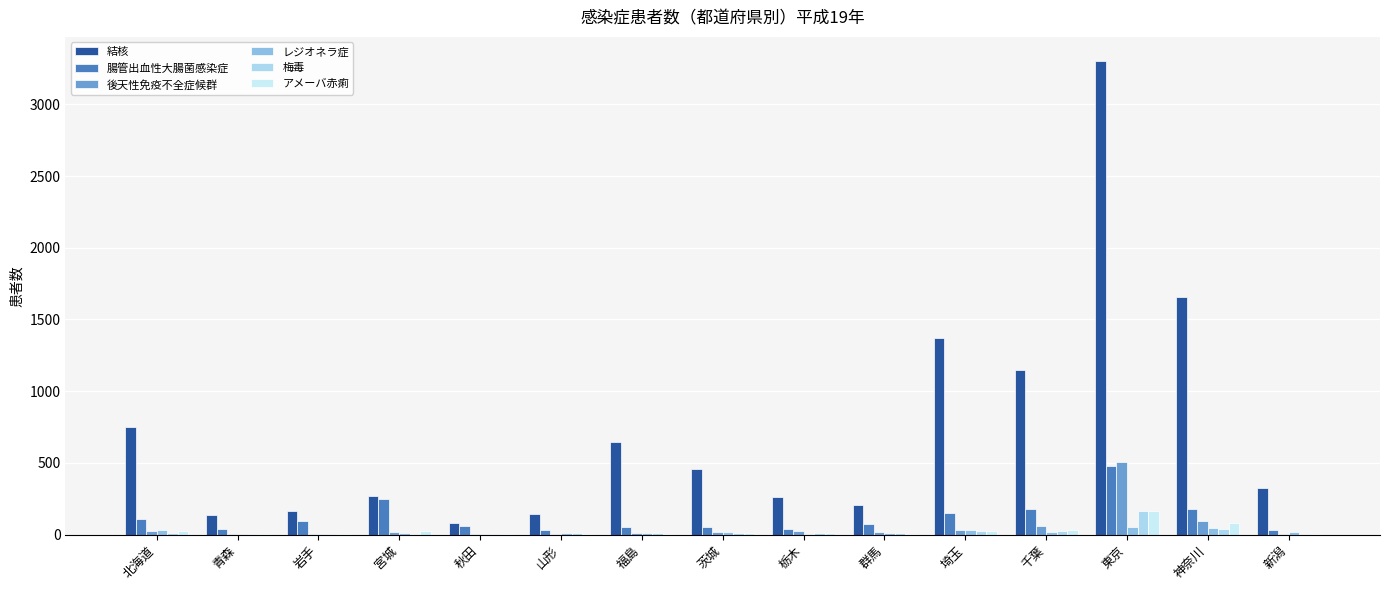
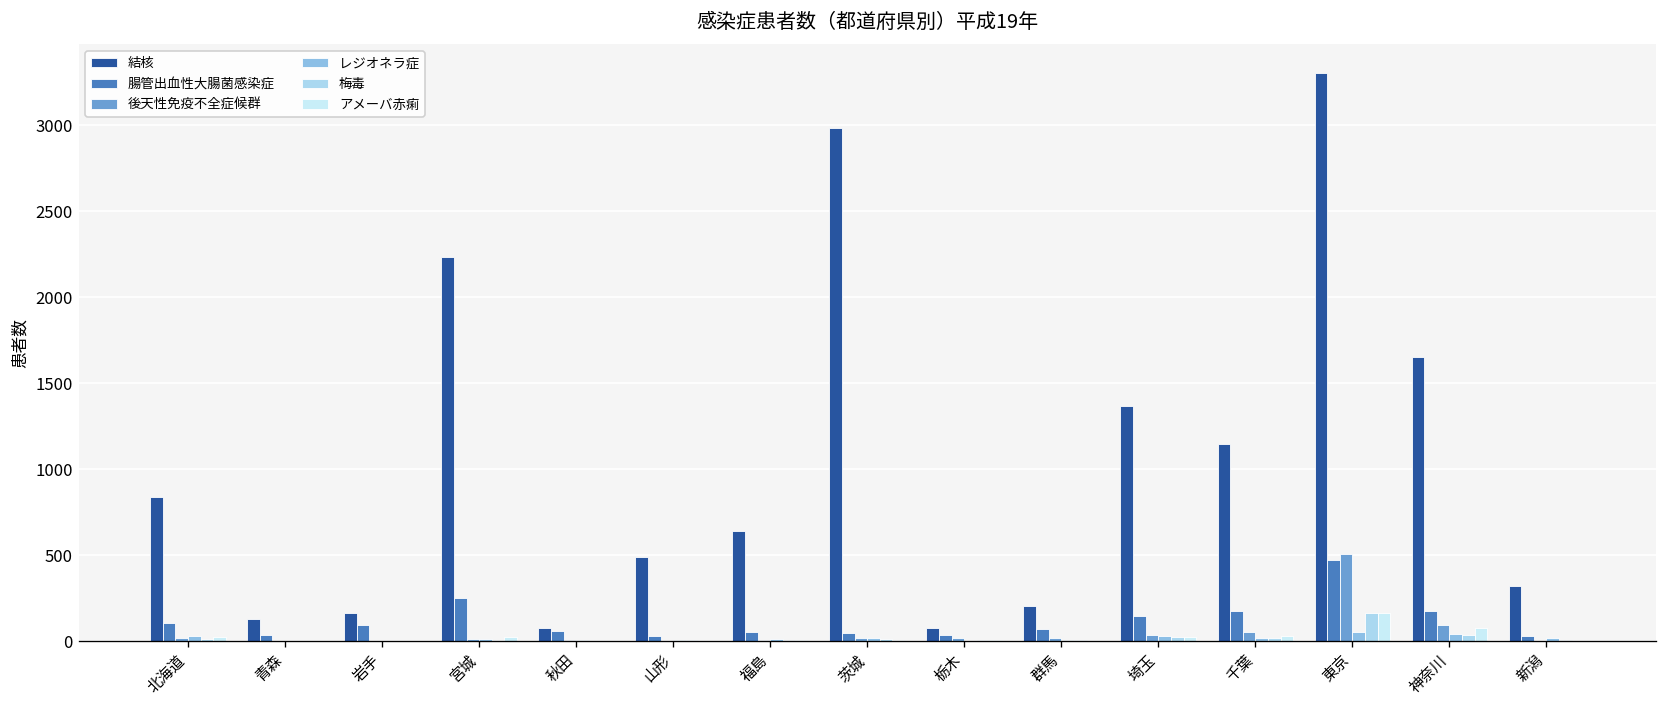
結核, 北海道: 750 -> 840
結核, 宮城: 270 -> 2240
結核, 山形: 140 -> 490
結核, 茨城: 460 -> 2990
結核, 栃木: 260 -> 80
